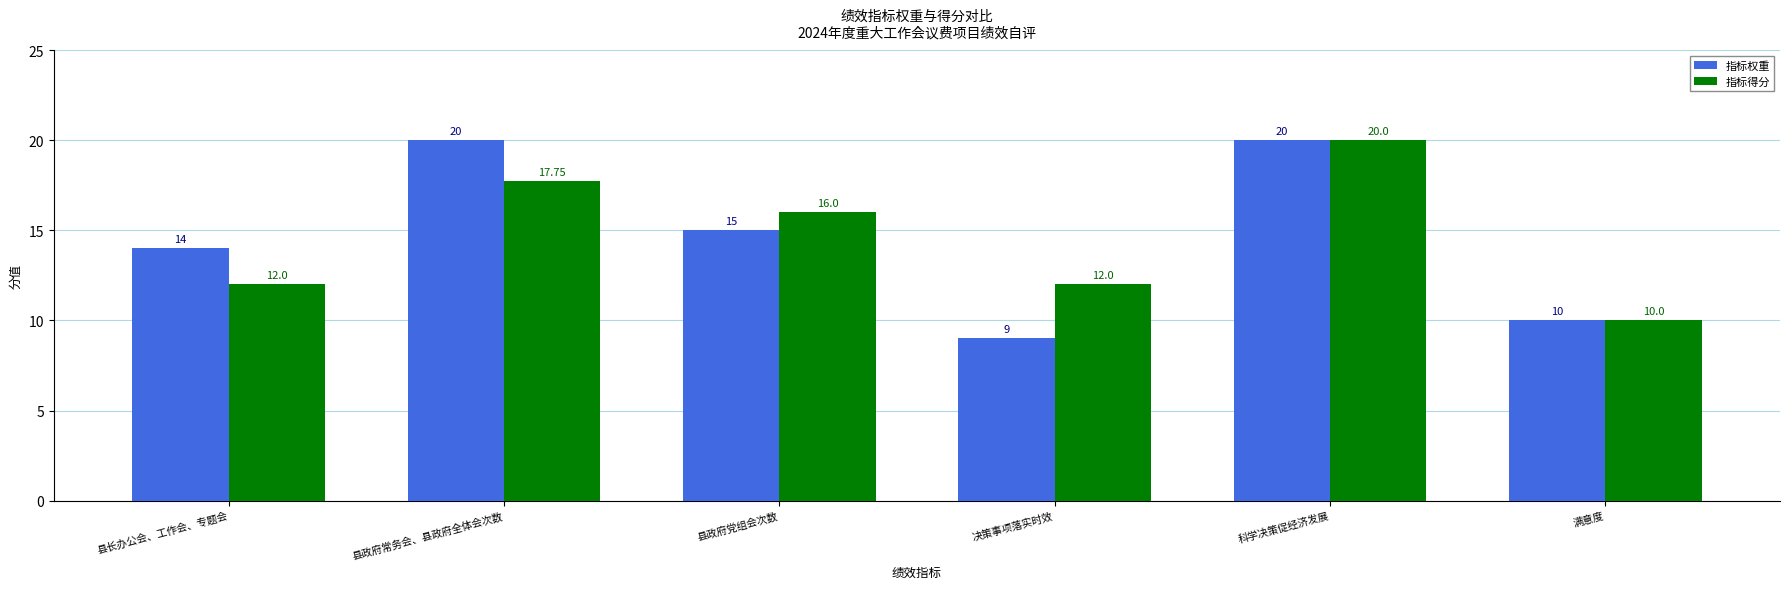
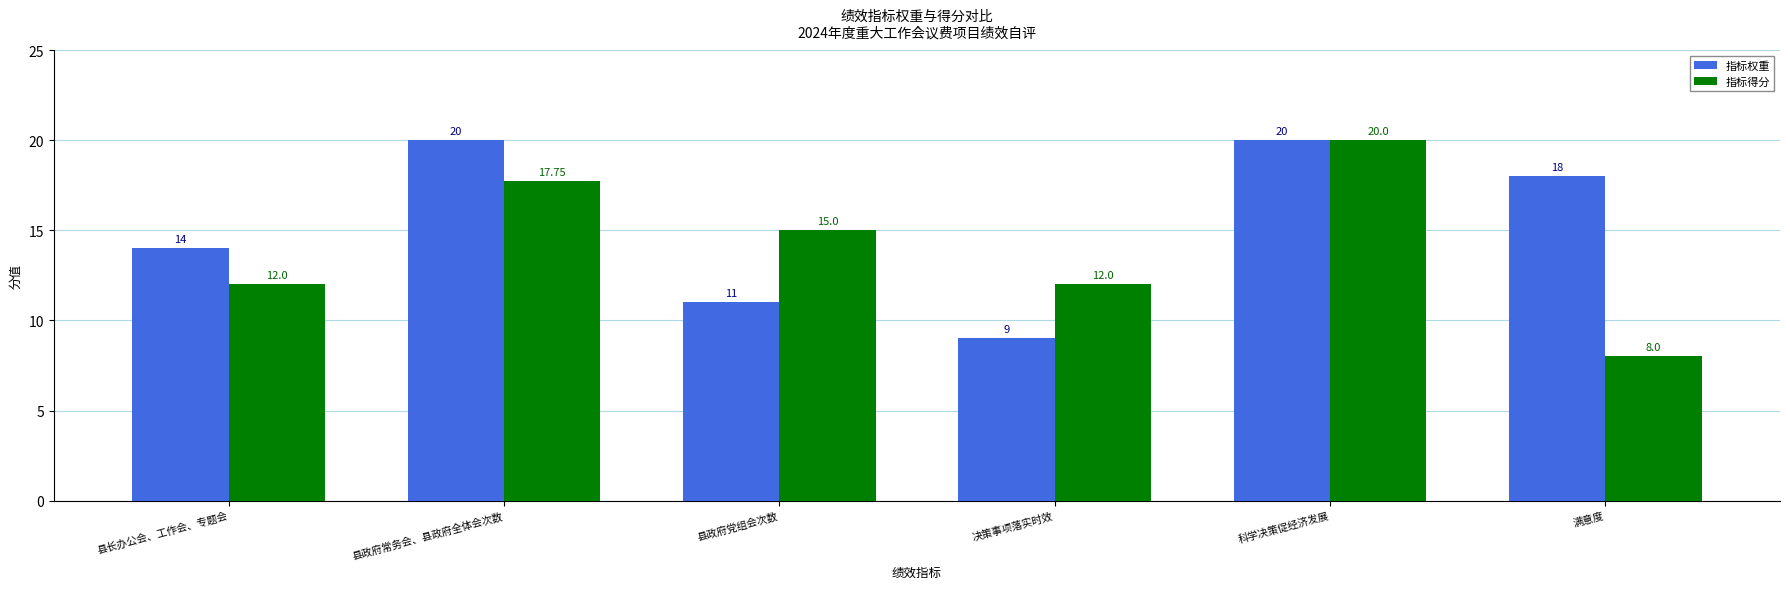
指标权重, 县政府党组会次数: 15 -> 11
指标得分, 县政府党组会次数: 16.0 -> 15.0
指标权重, 满意度: 10 -> 18
指标得分, 满意度: 10.0 -> 8.0
